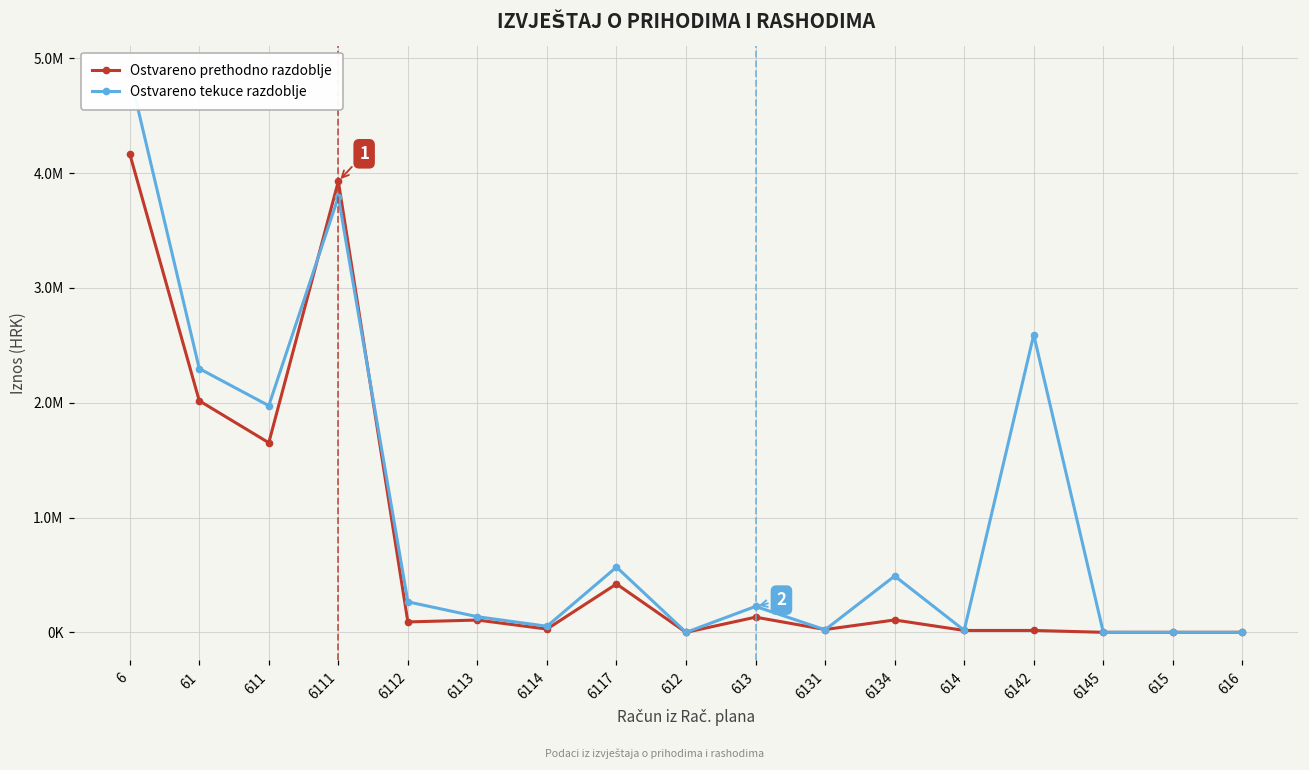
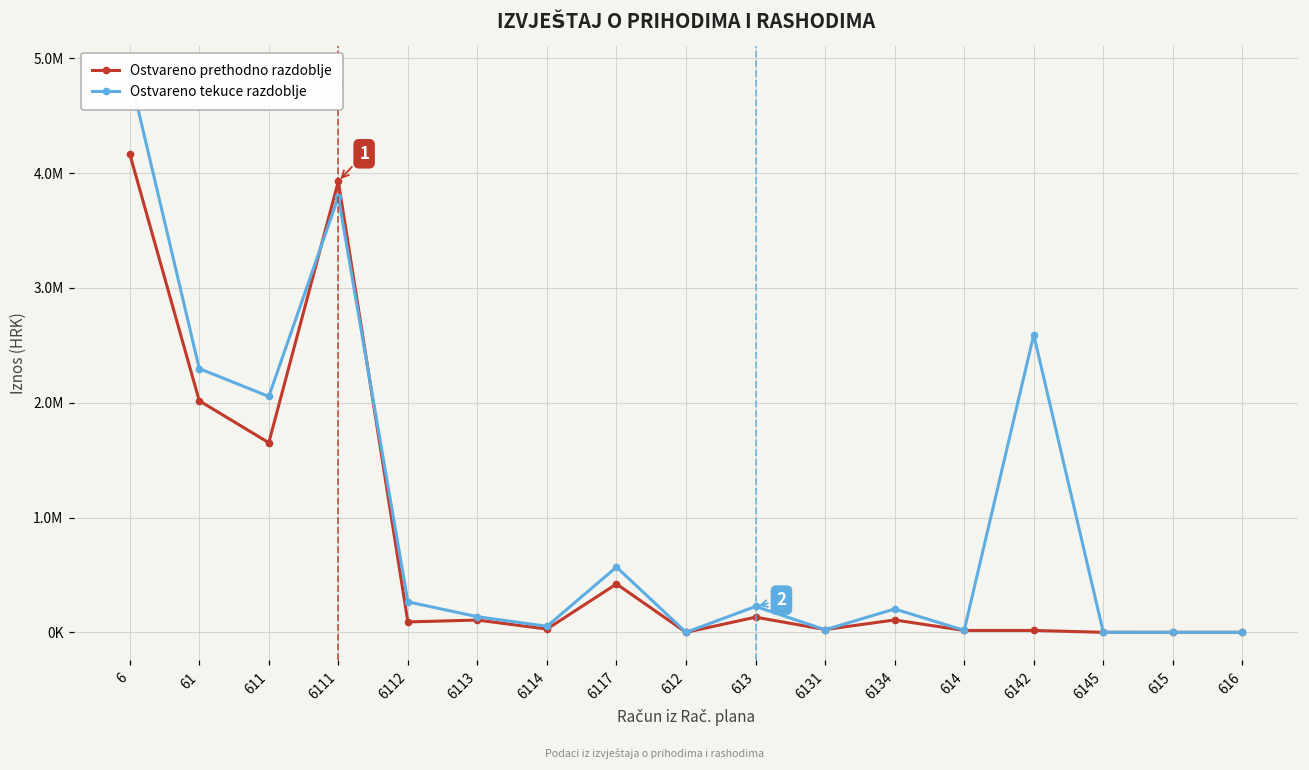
Ostvareno tekuce razdoblje, 611: 1970000 -> 2050000
Ostvareno tekuce razdoblje, 6134: 490000 -> 200000
